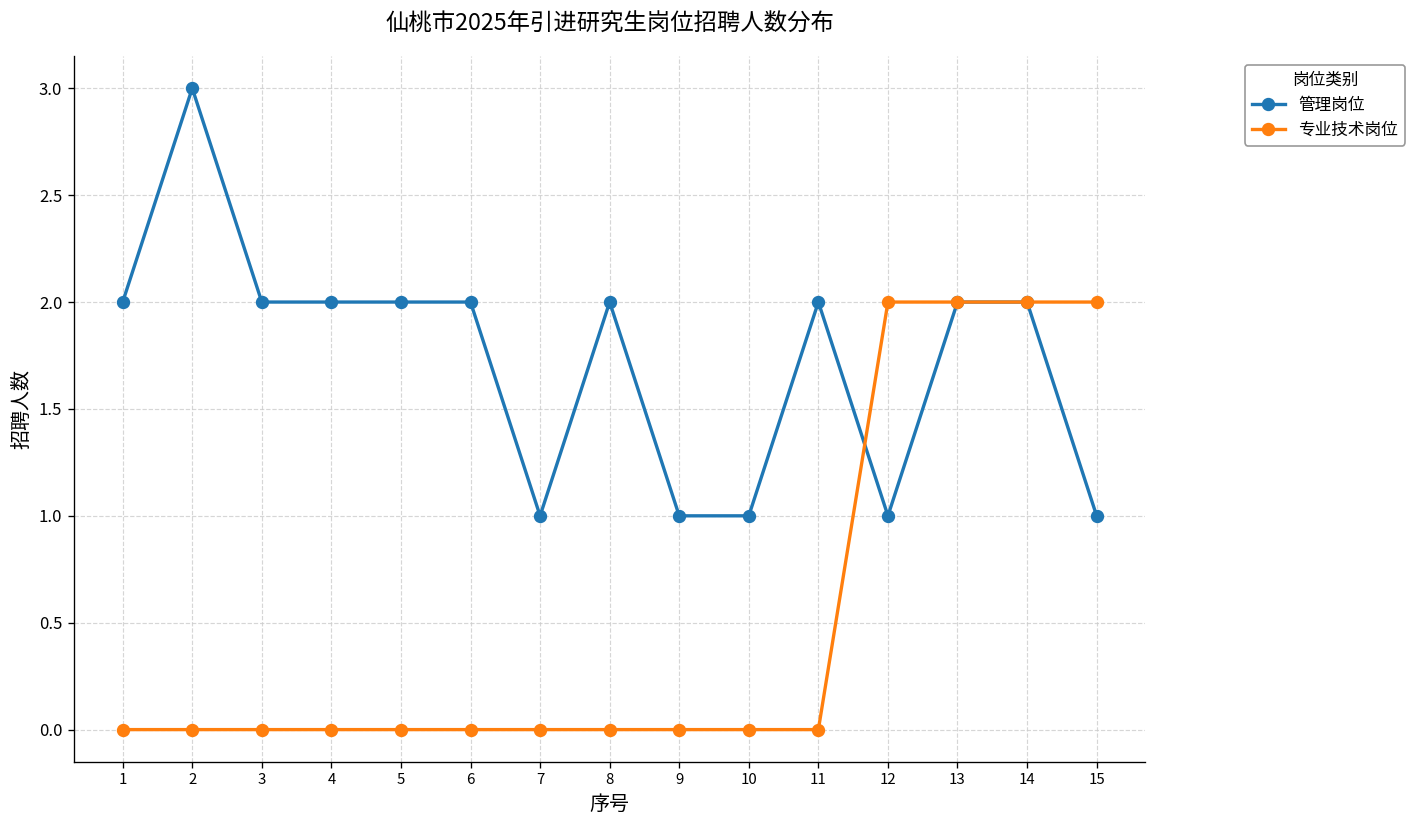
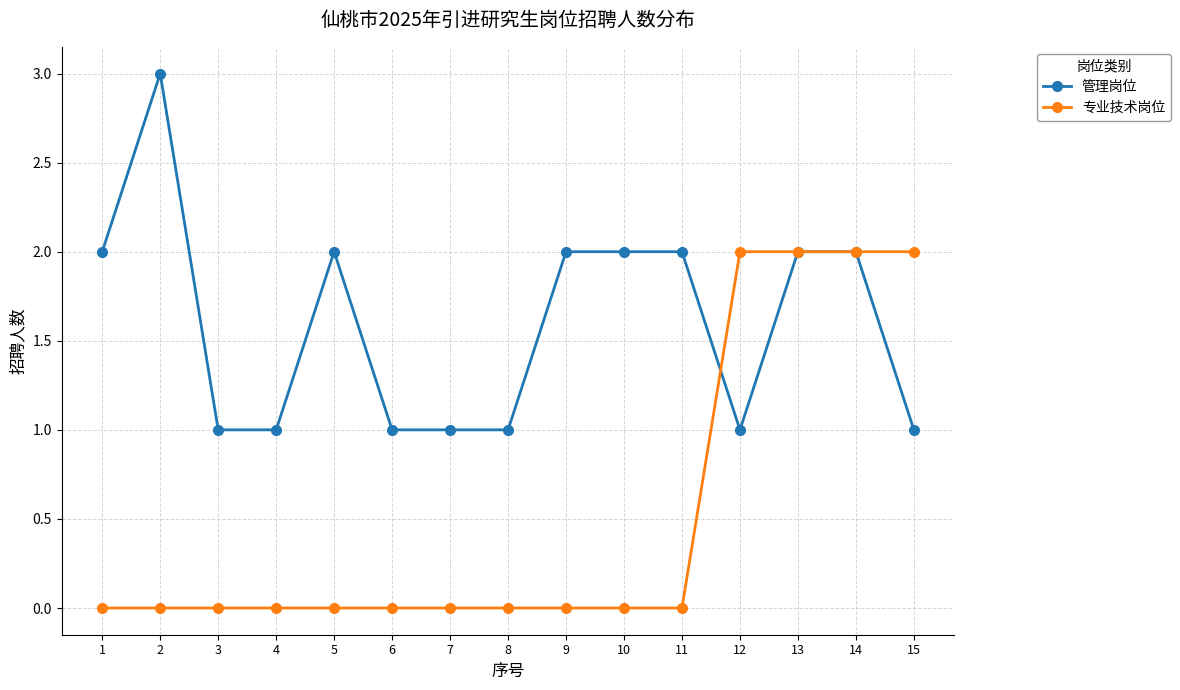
管理岗位, 3: 2 -> 1
管理岗位, 4: 2 -> 1
管理岗位, 6: 2 -> 1
管理岗位, 8: 2 -> 1
管理岗位, 9: 1 -> 2
管理岗位, 10: 1 -> 2
